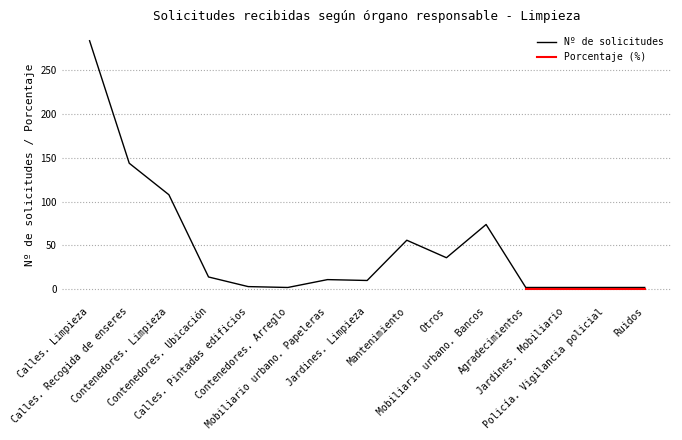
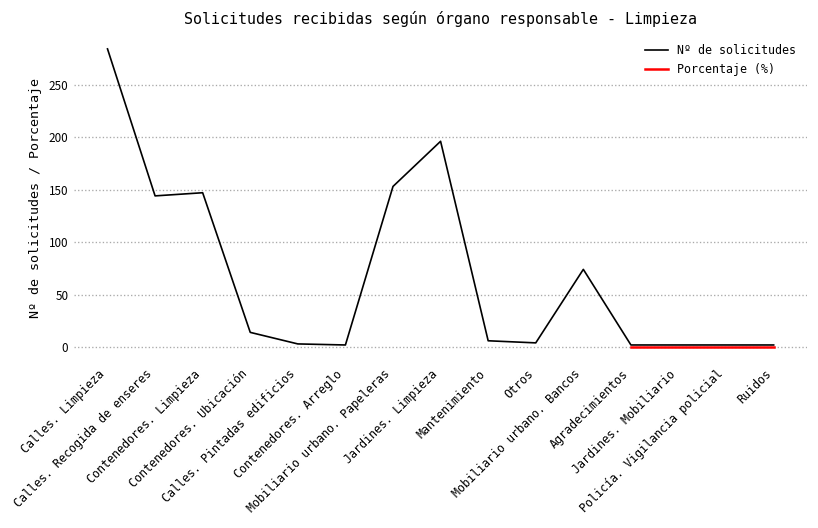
Nº de solicitudes, Contenedores. Limpieza: 110 -> 150
Nº de solicitudes, Mobiliario urbano. Papeleras: 10 -> 150
Nº de solicitudes, Jardines. Limpieza: 10 -> 200
Nº de solicitudes, Mantenimiento: 60 -> 10
Nº de solicitudes, Otros: 40 -> 0
